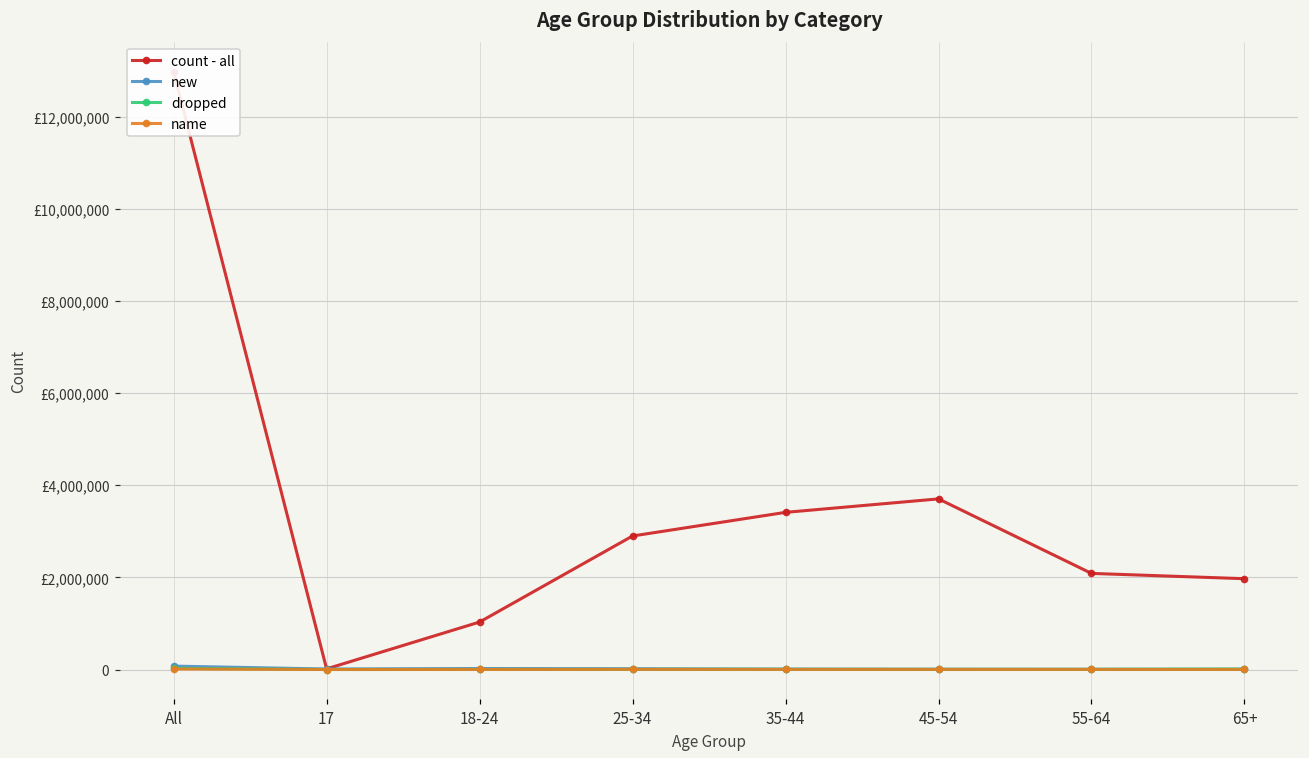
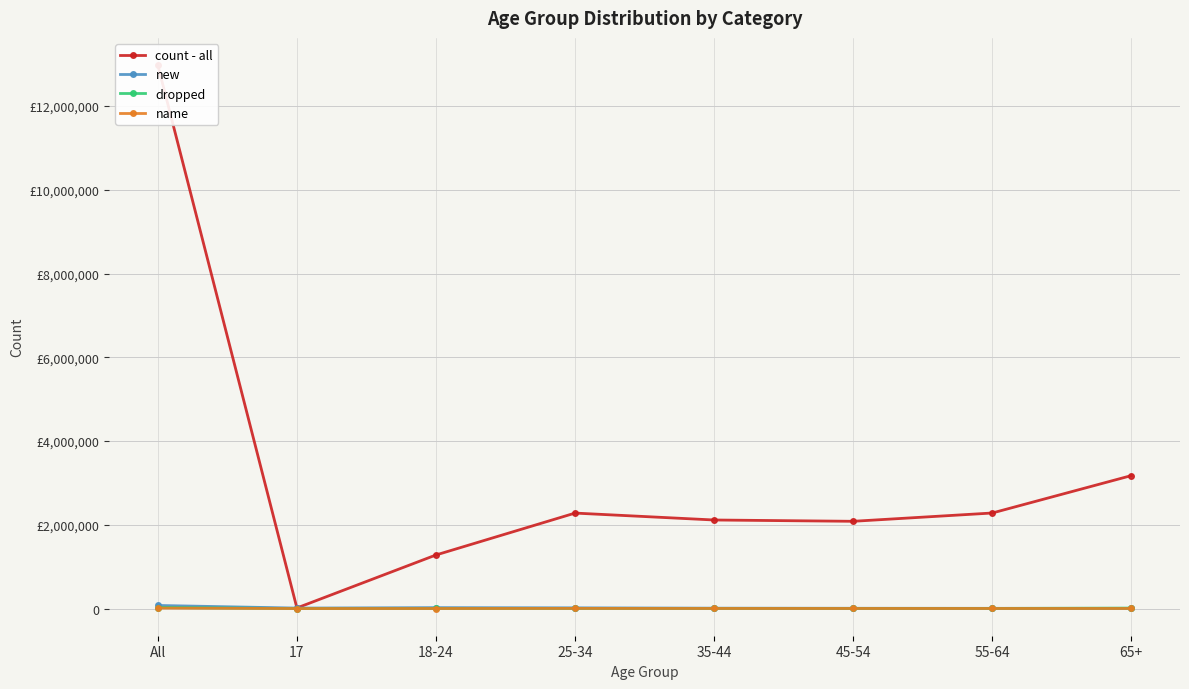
count - all, 18-24: £1,000,000 -> £1,300,000
count - all, 25-34: £2,900,000 -> £2,300,000
count - all, 35-44: £3,400,000 -> £2,100,000
count - all, 45-54: £3,700,000 -> £2,100,000
count - all, 55-64: £2,100,000 -> £2,300,000
count - all, 65+: £2,000,000 -> £3,200,000
